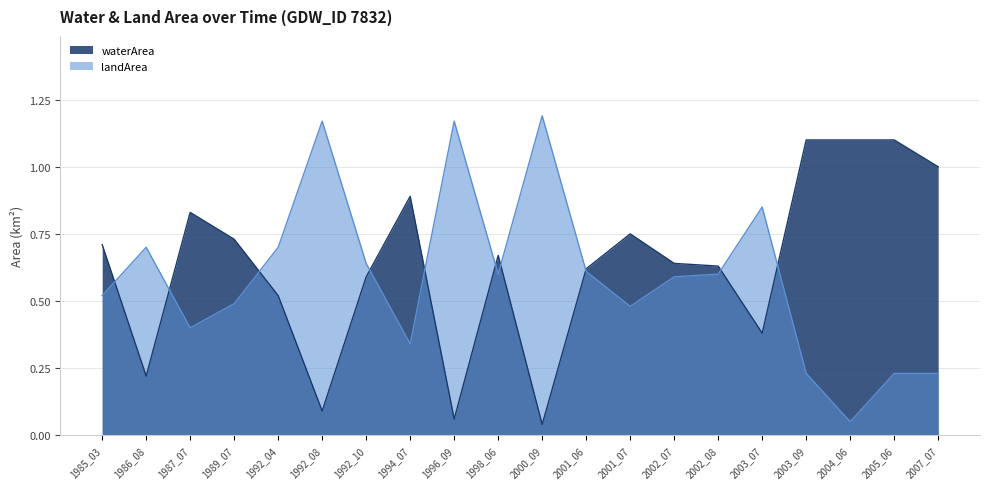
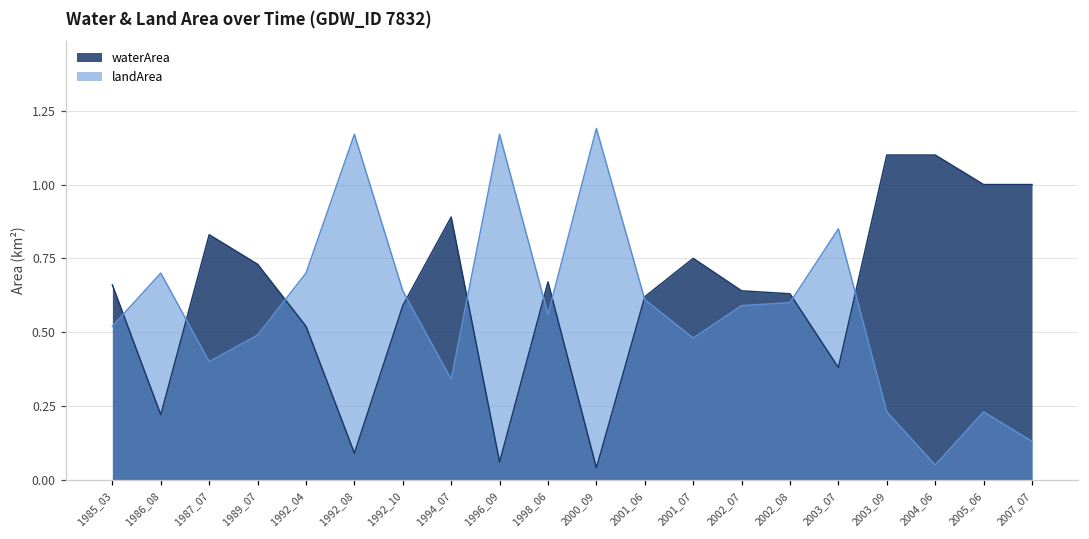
waterArea, 1985_03: 0.71 -> 0.66
landArea, 1998_06: 0.60 -> 0.56
waterArea, 2005_06: 1.1 -> 1.0
landArea, 2007_07: 0.23 -> 0.13
